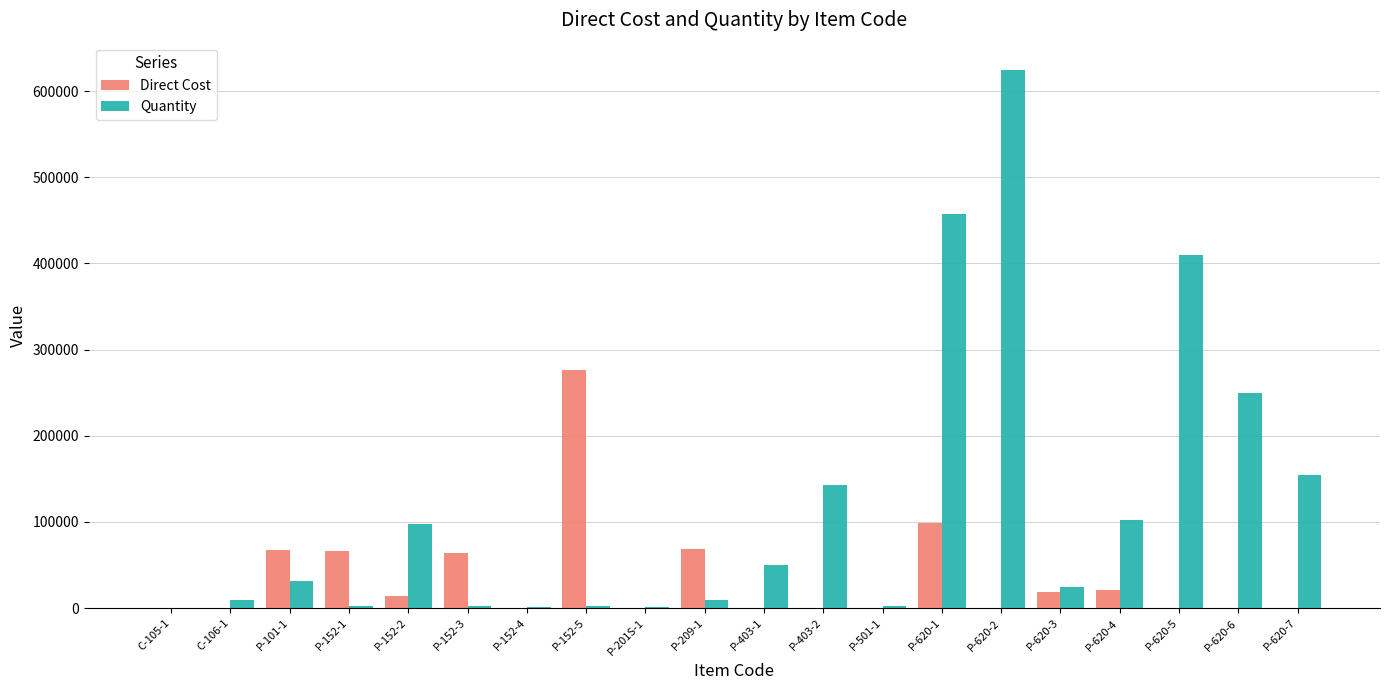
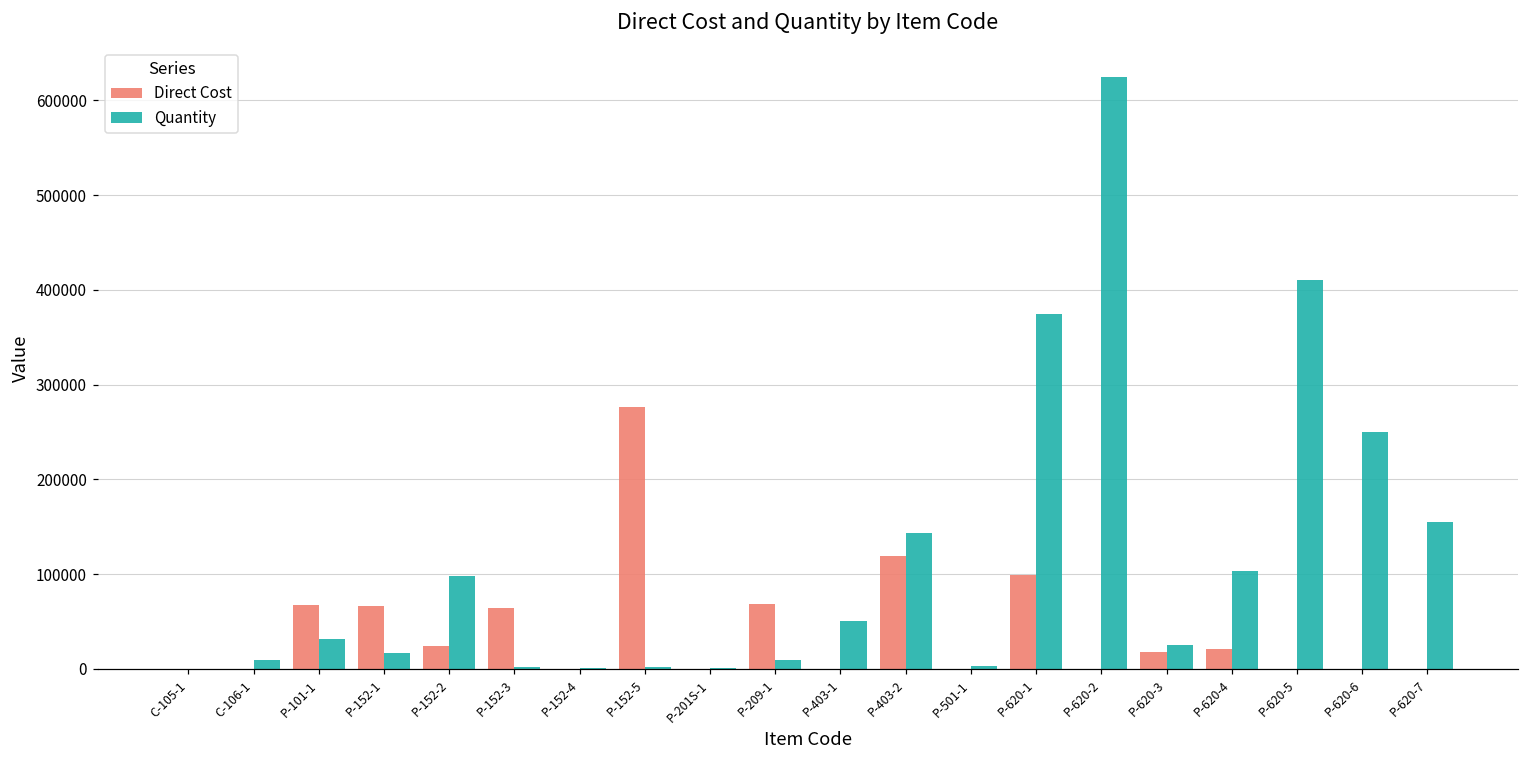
Quantity, P-152-1: 0 -> 20000
Direct Cost, P-152-2: 10000 -> 20000
Direct Cost, P-403-2: 0 -> 120000
Quantity, P-620-1: 460000 -> 380000
